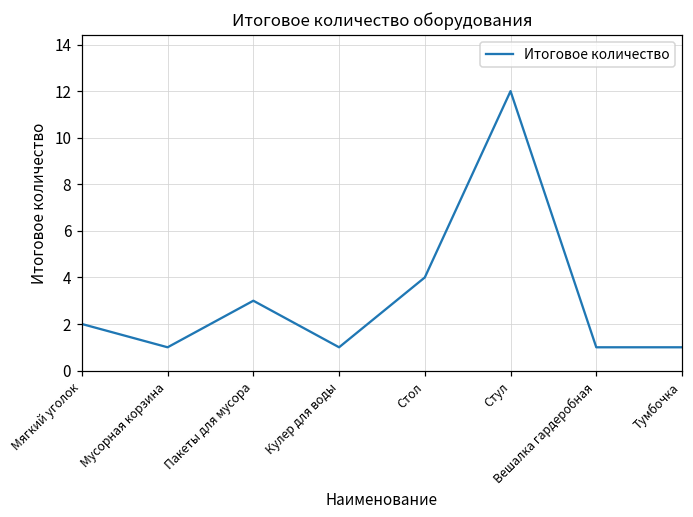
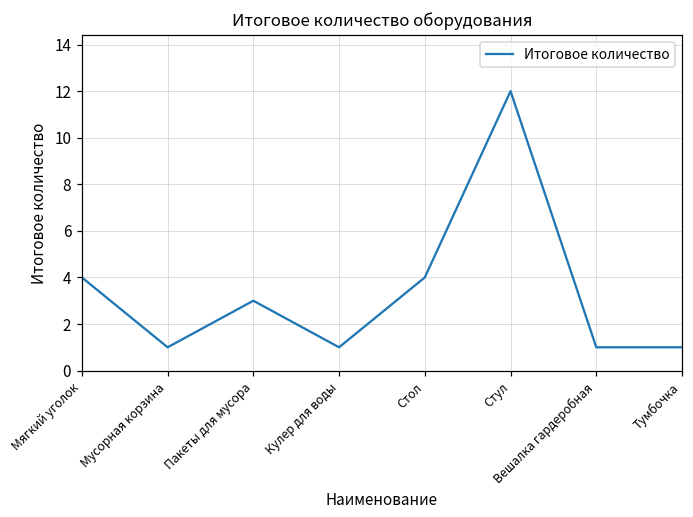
Мягкий уголок: 2 -> 4
